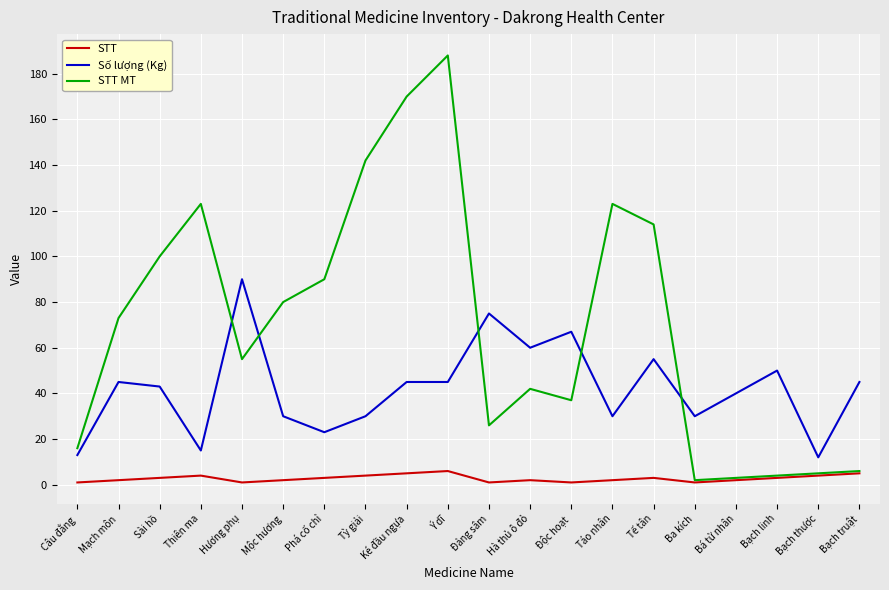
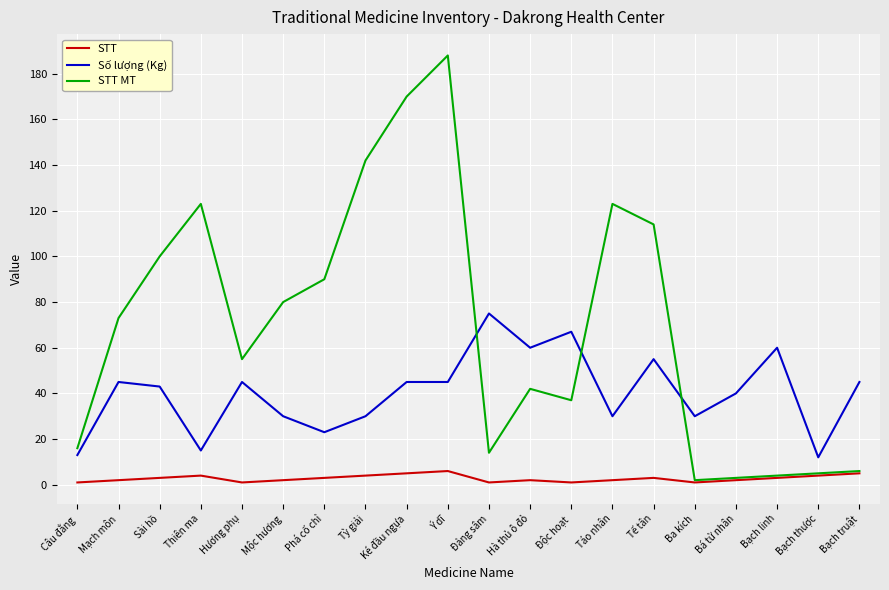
Số lượng (Kg), Hương phụ: 90 -> 45
STT MT, Đảng sâm: 26 -> 14
Số lượng (Kg), Bạch linh: 50 -> 60
